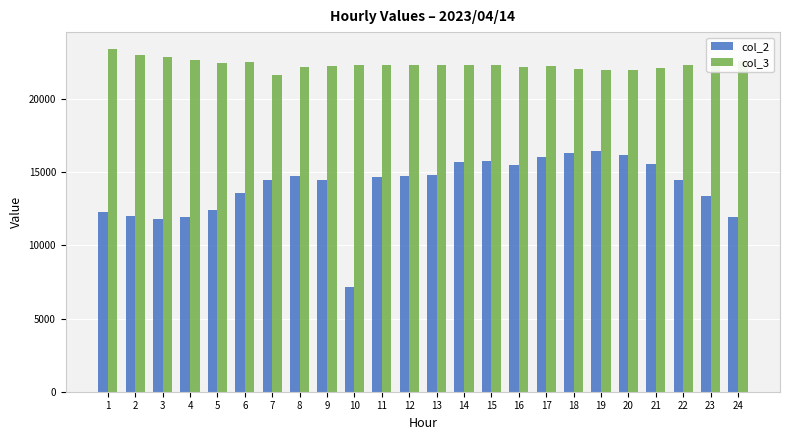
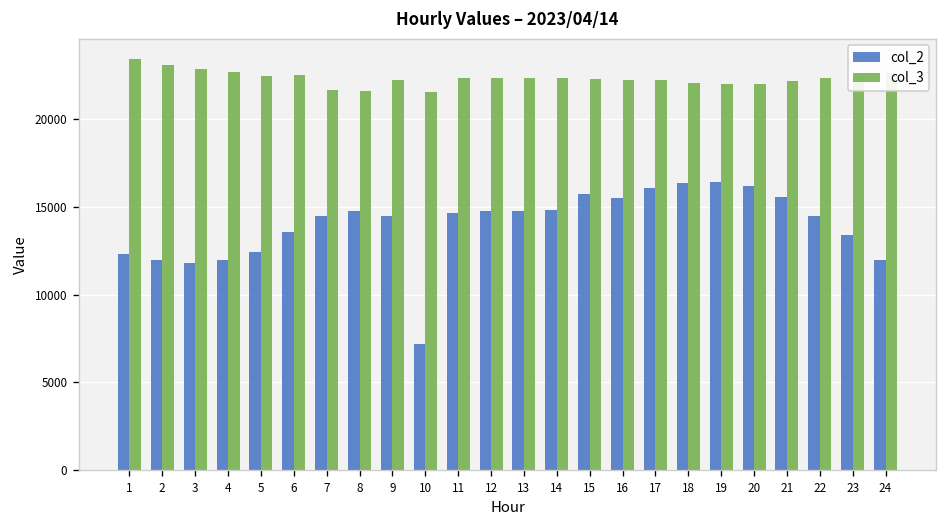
col_3, 8: 22200 -> 21600
col_3, 10: 22300 -> 21500
col_2, 14: 15700 -> 14800
